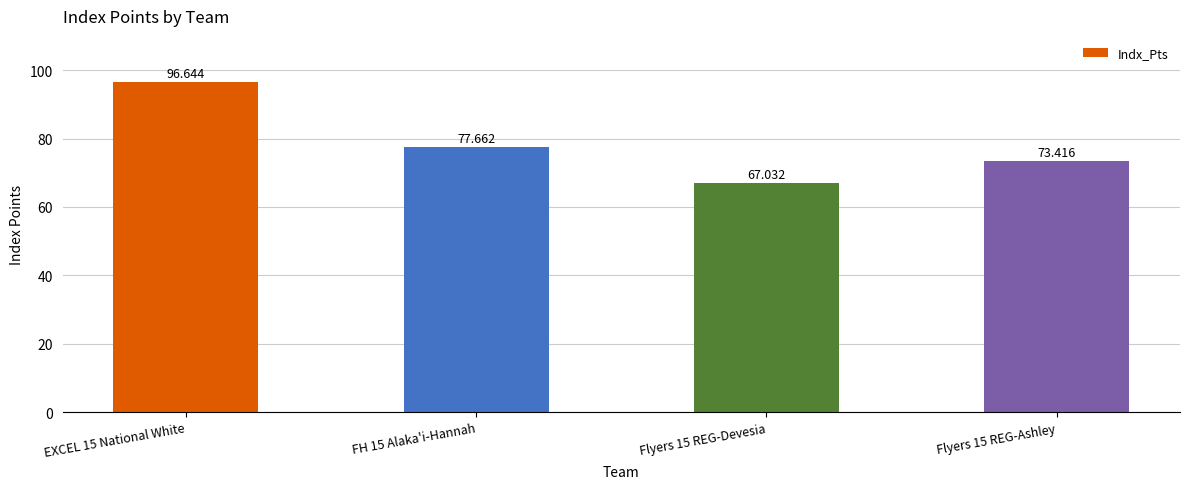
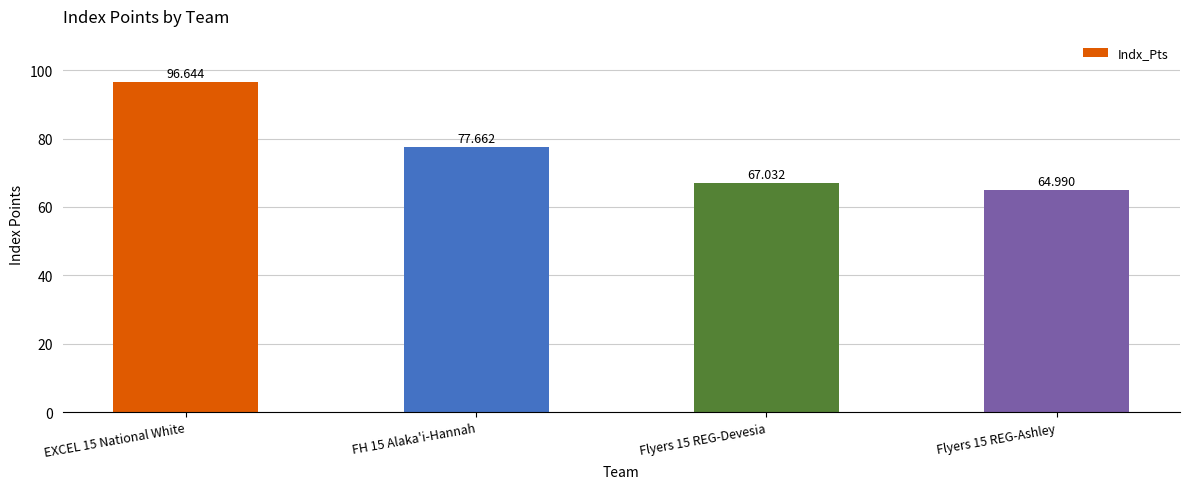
Flyers 15 REG-Ashley: 73.416 -> 64.990
